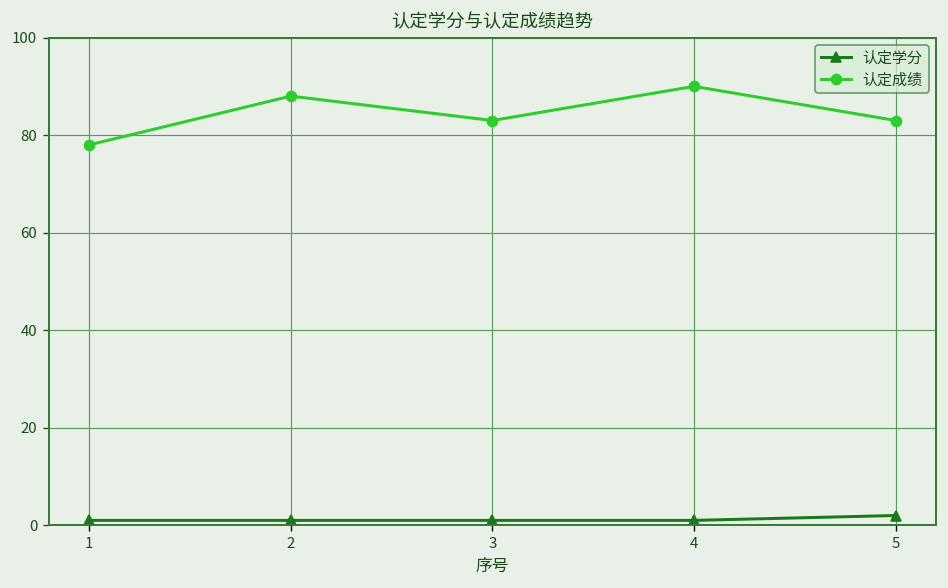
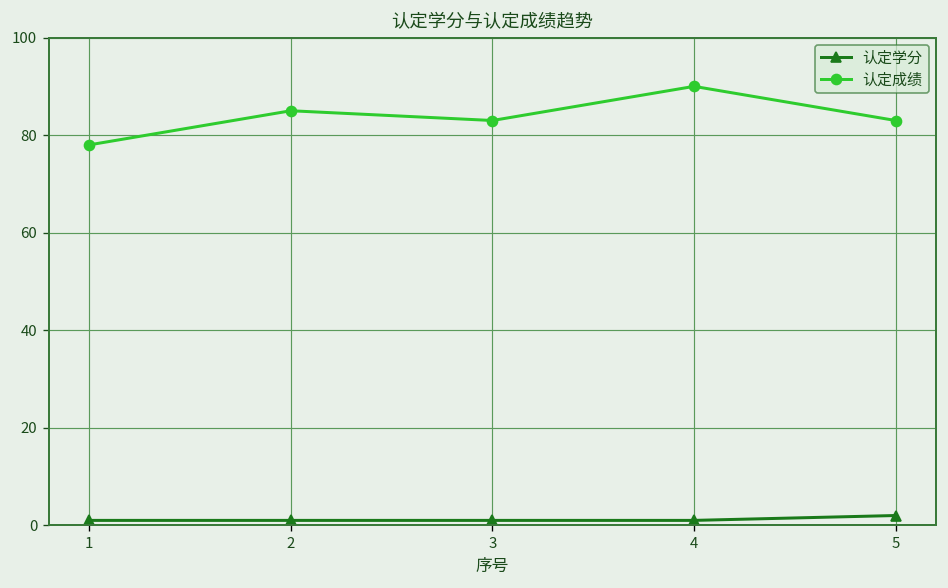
认定成绩, 2: 88 -> 85
